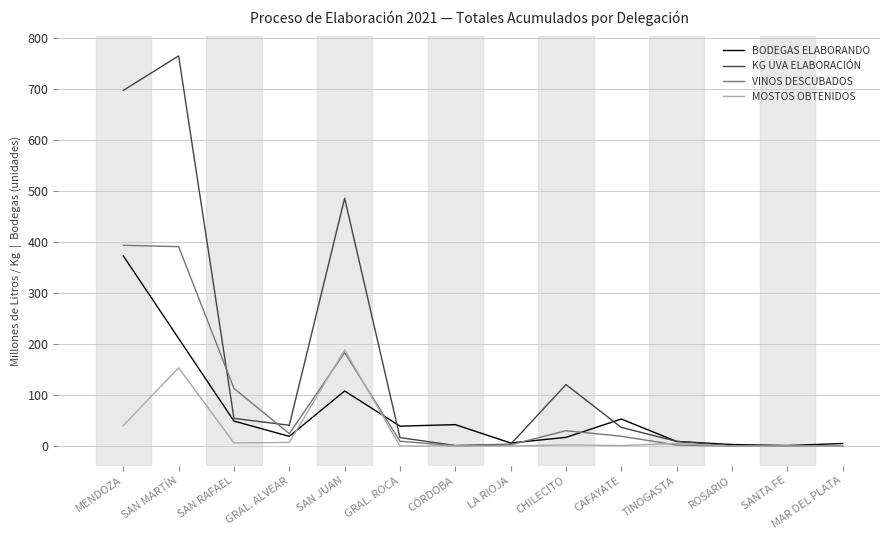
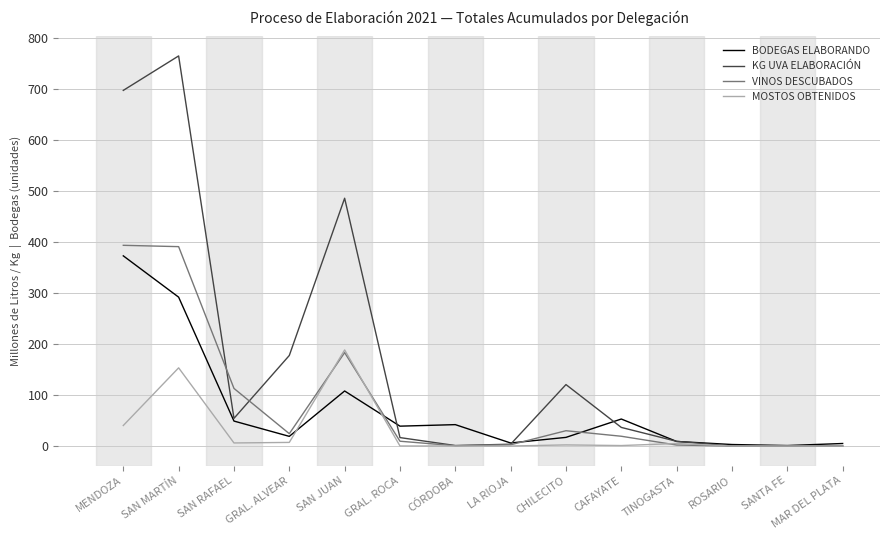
BODEGAS ELABORANDO, SAN MARTÍN: 210 -> 290
KG UVA ELABORACIÓN, GRAL. ALVEAR: 40 -> 180
